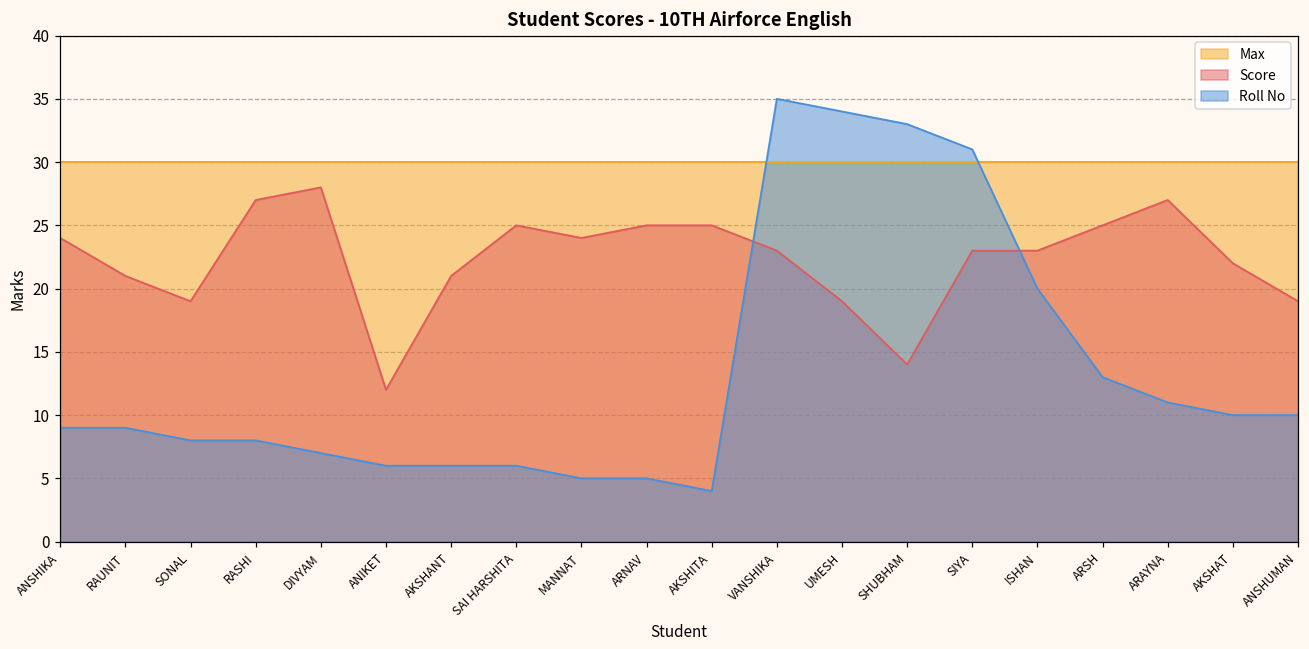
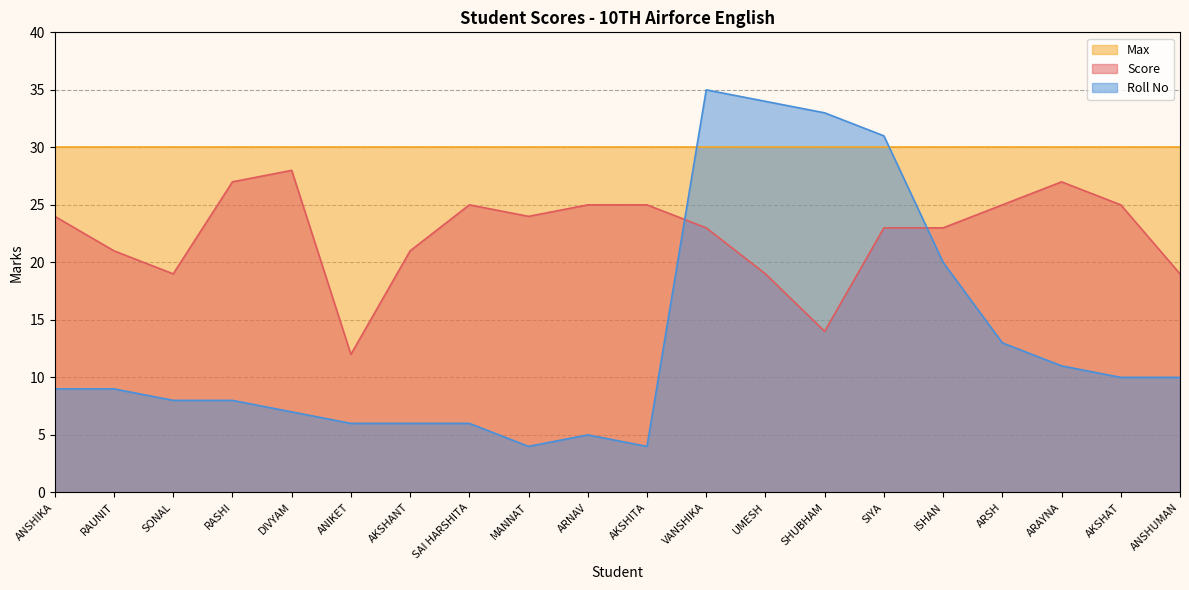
Roll No, MANNAT: 5 -> 4
Score, AKSHAT: 22 -> 25
